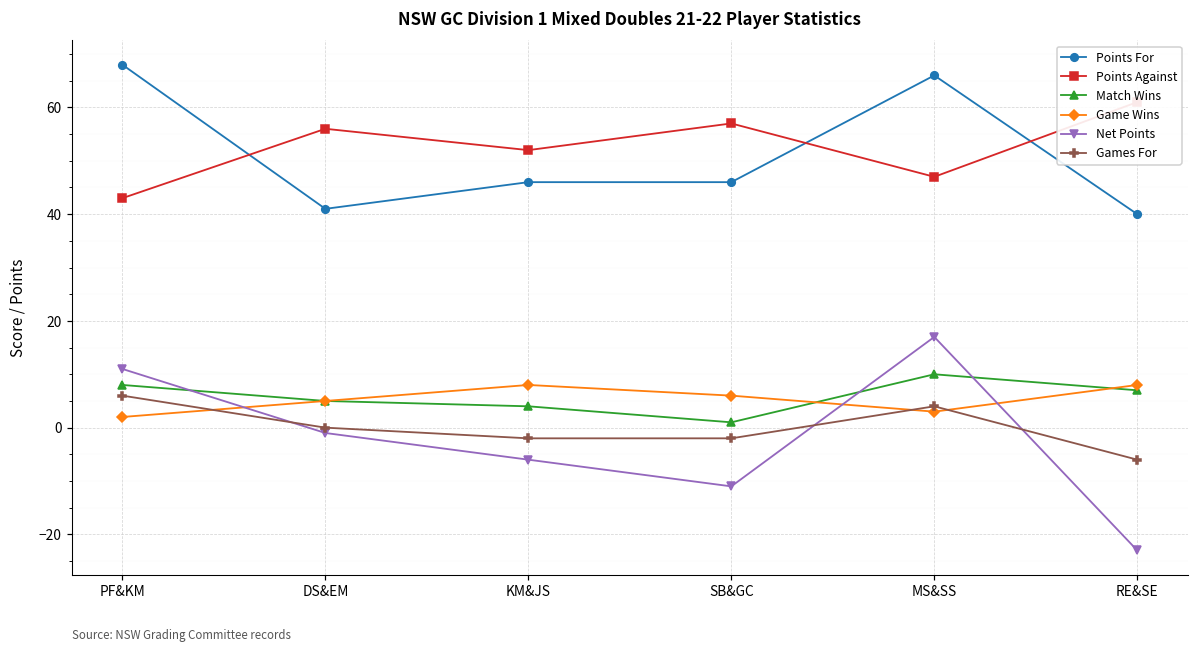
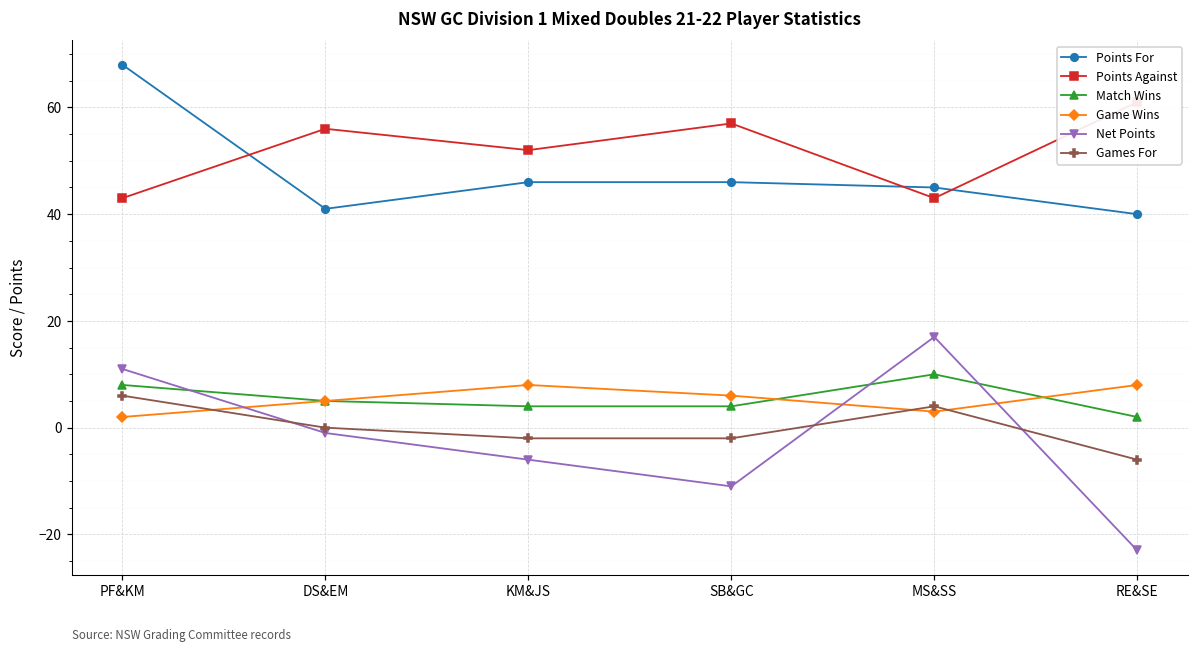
Match Wins, SB&GC: 1 -> 4
Points For, MS&SS: 66 -> 45
Points Against, MS&SS: 47 -> 43
Match Wins, RE&SE: 7 -> 2
